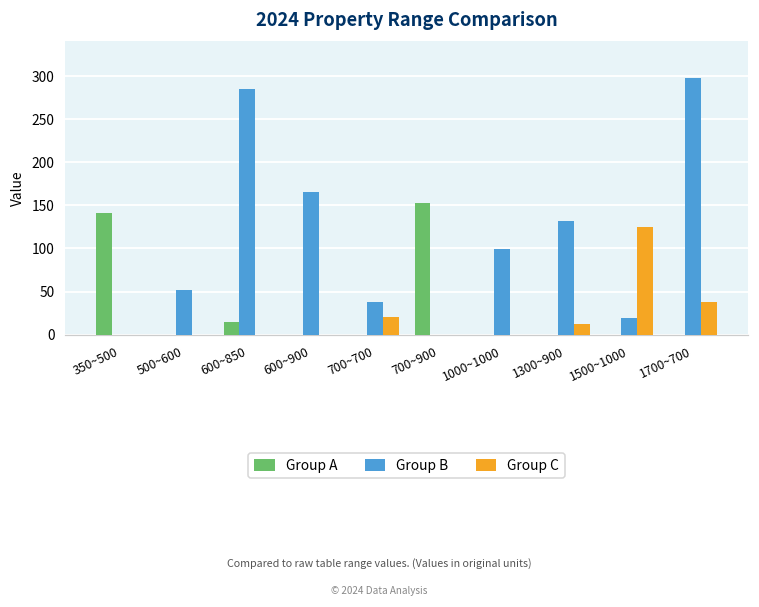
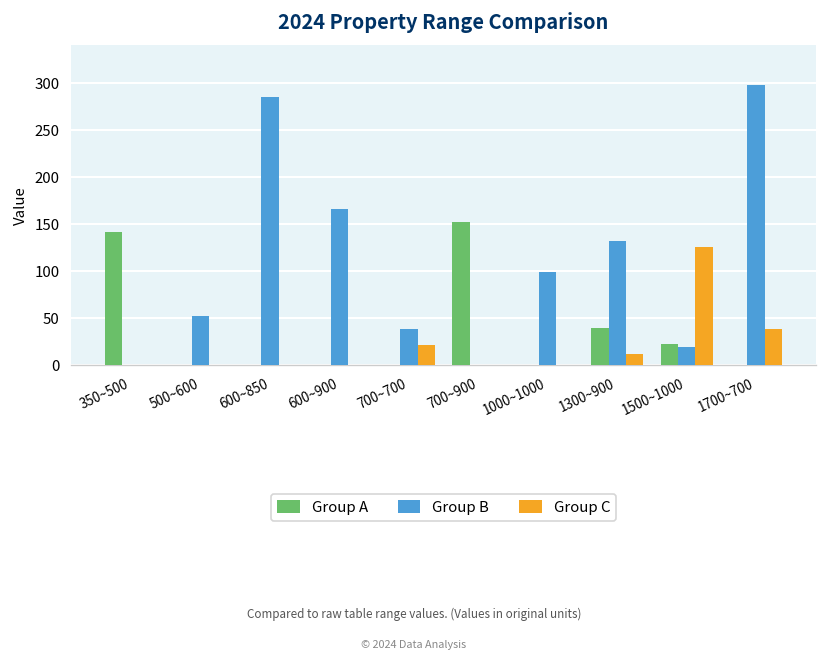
Group A, 600~850: 20 -> 0
Group A, 1300~900: 0 -> 40
Group A, 1500~1000: 0 -> 20
